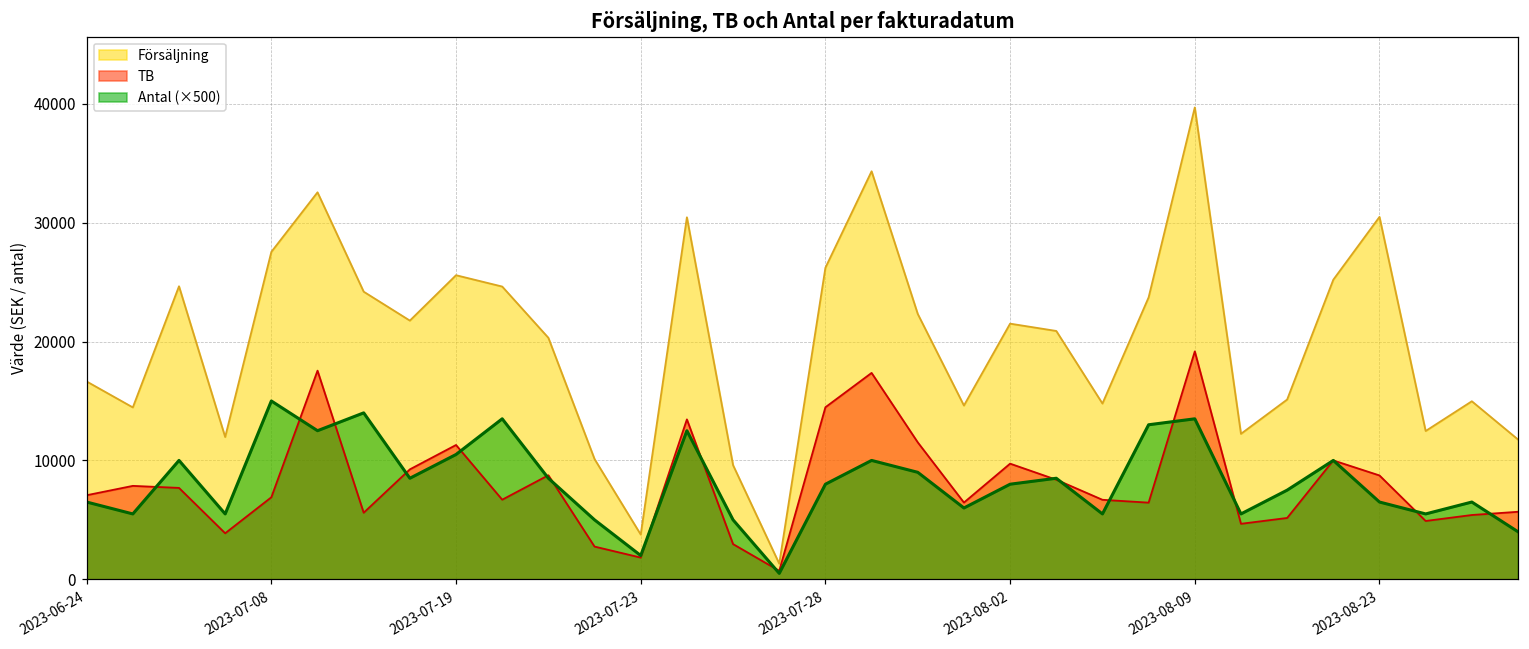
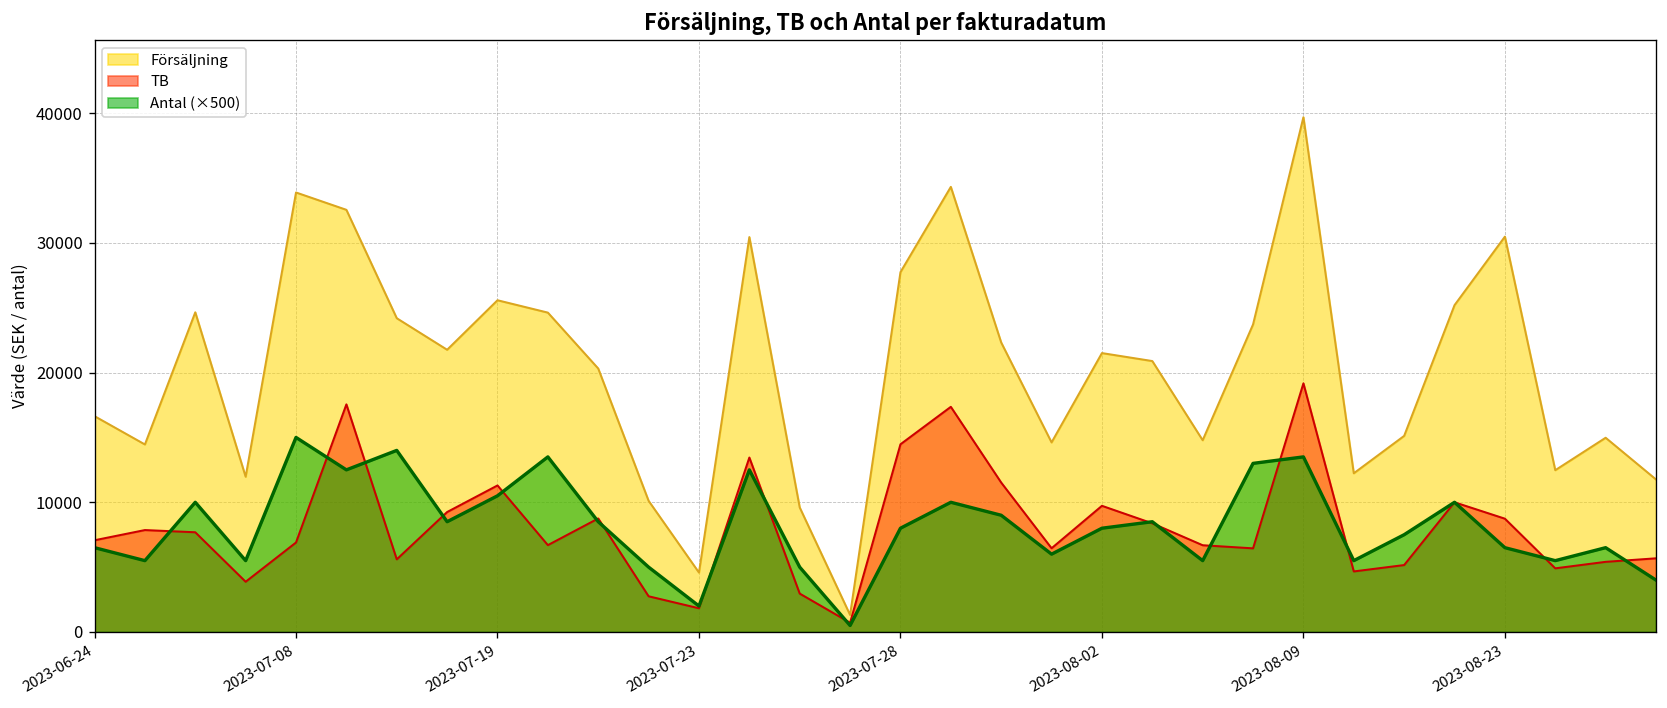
Försäljning, 2023-07-08: 27500 -> 33900
Försäljning, 2023-07-23: 3800 -> 4600
Försäljning, 2023-07-28: 26200 -> 27700
